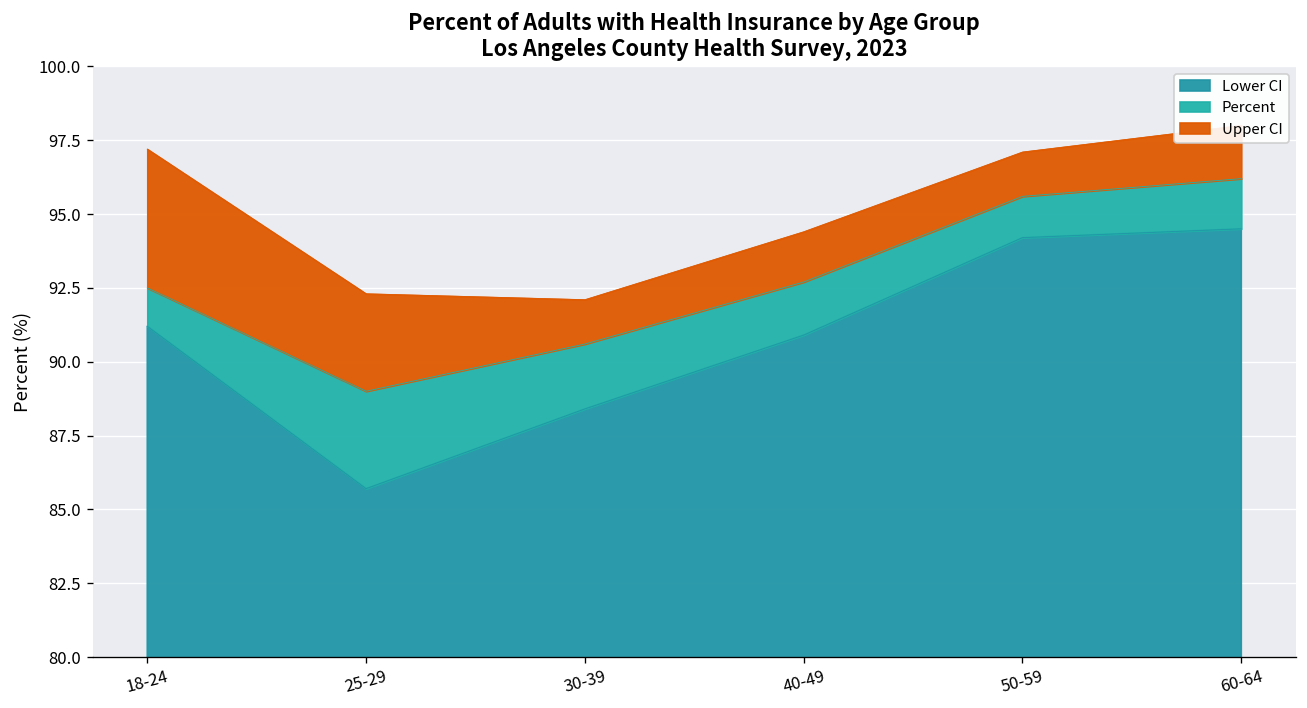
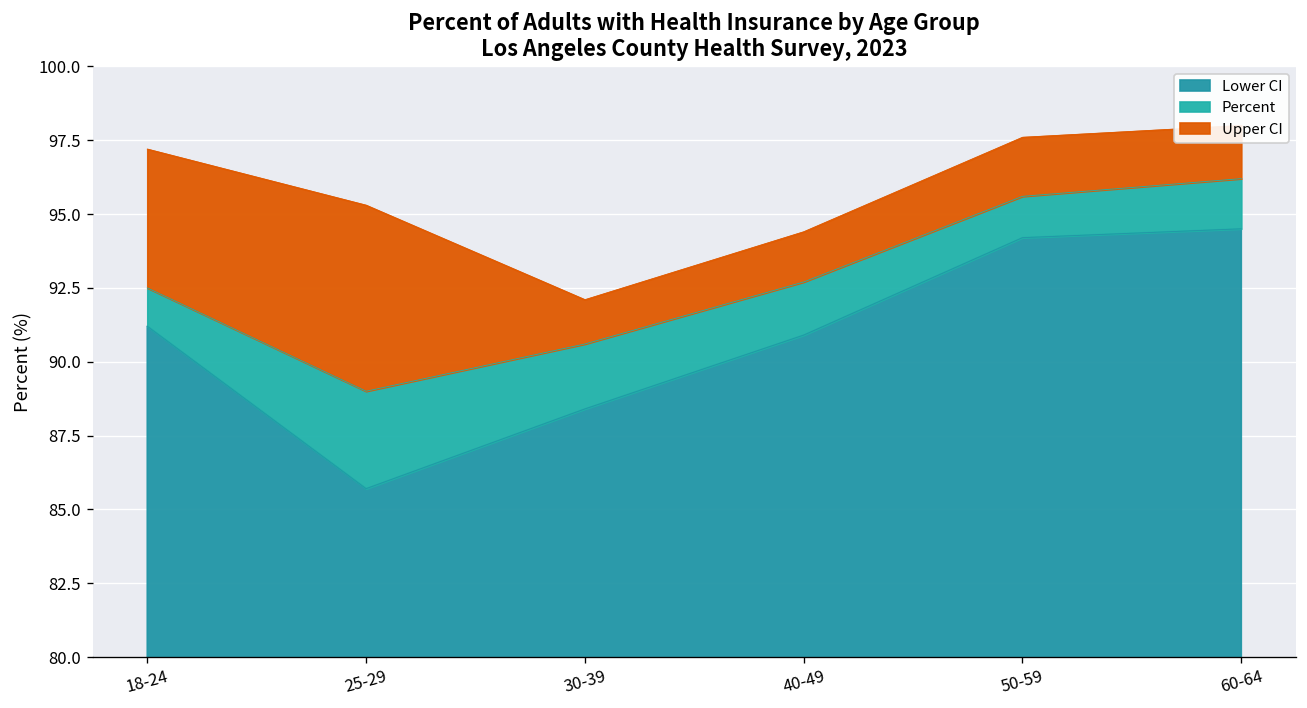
Upper CI, 25-29: 92.3 -> 95.3
Upper CI, 50-59: 97.1 -> 97.6
